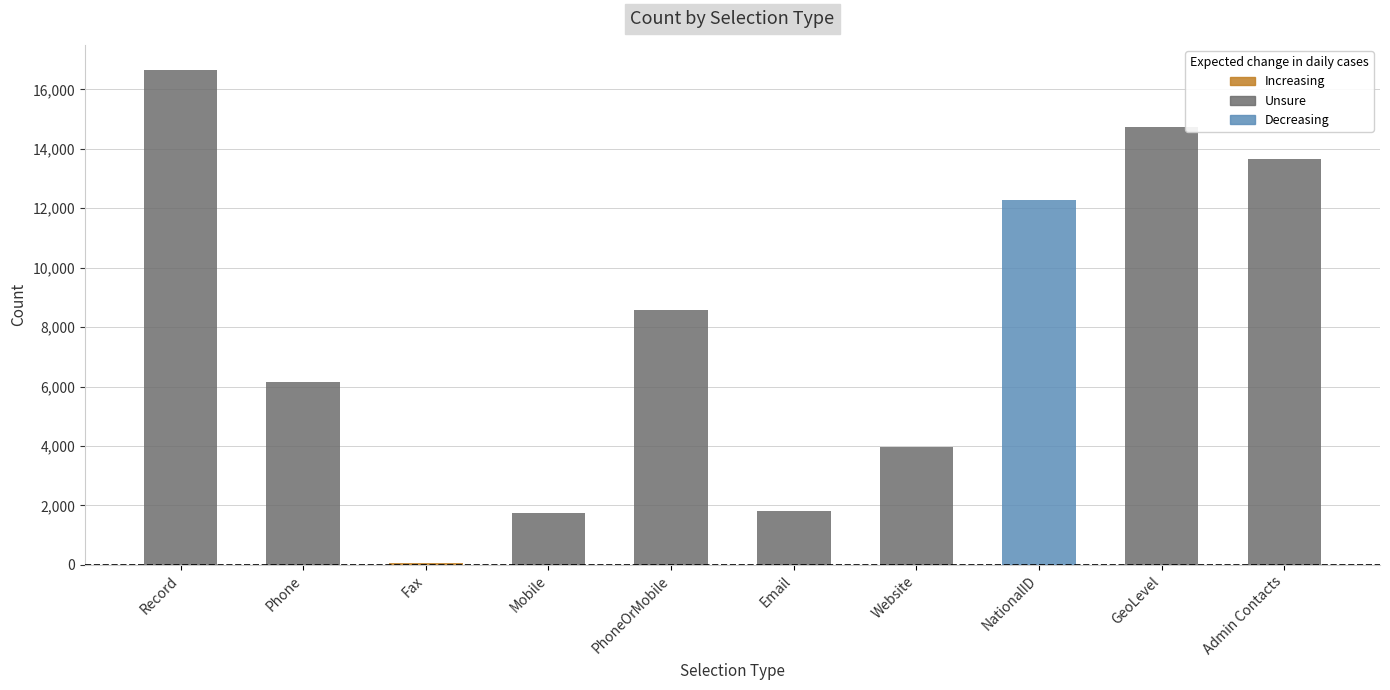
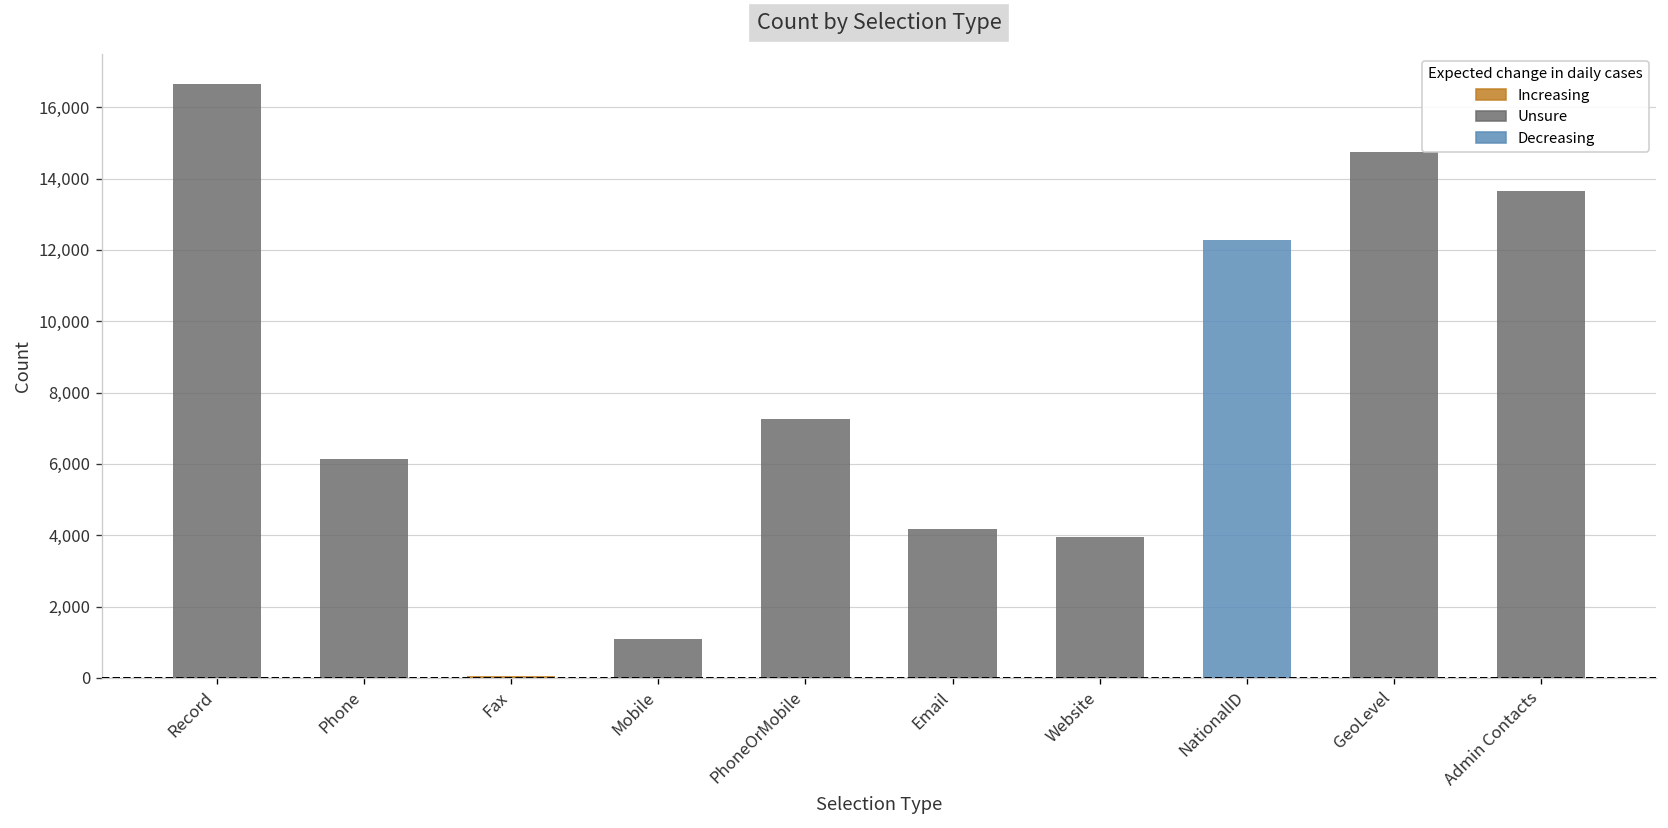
Mobile: 1,700 -> 1,100
PhoneOrMobile: 8,600 -> 7,300
Email: 1,800 -> 4,200
